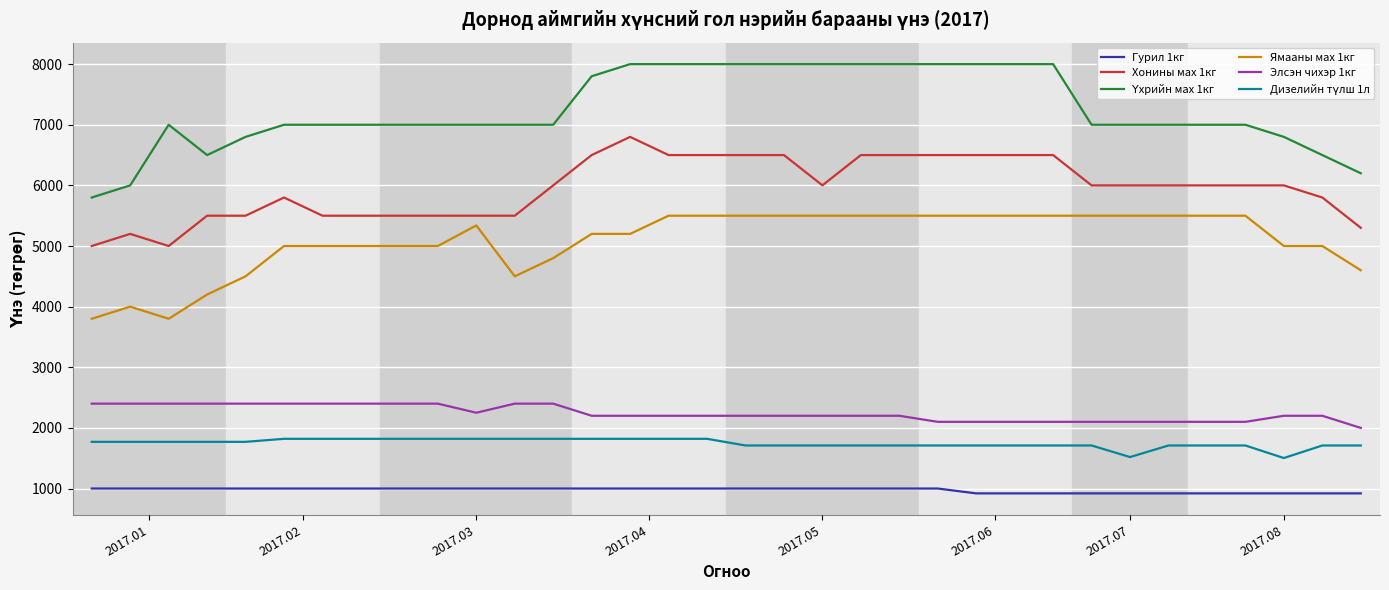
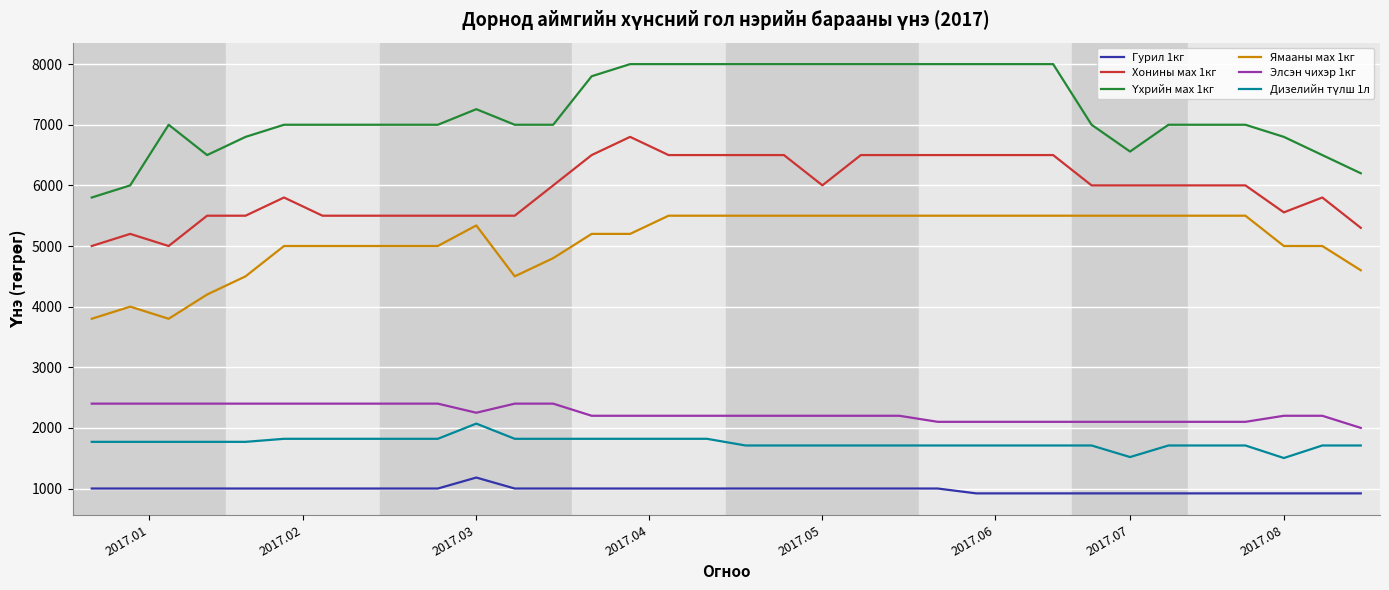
Гурил 1кг, 2017.03: 1000 -> 1200
Үхрийн мах 1кг, 2017.03: 7000 -> 7300
Дизелийн түлш 1л, 2017.03: 1800 -> 2100
Үхрийн мах 1кг, 2017.07: 7000 -> 6600
Хонины мах 1кг, 2017.08: 6000 -> 5600
